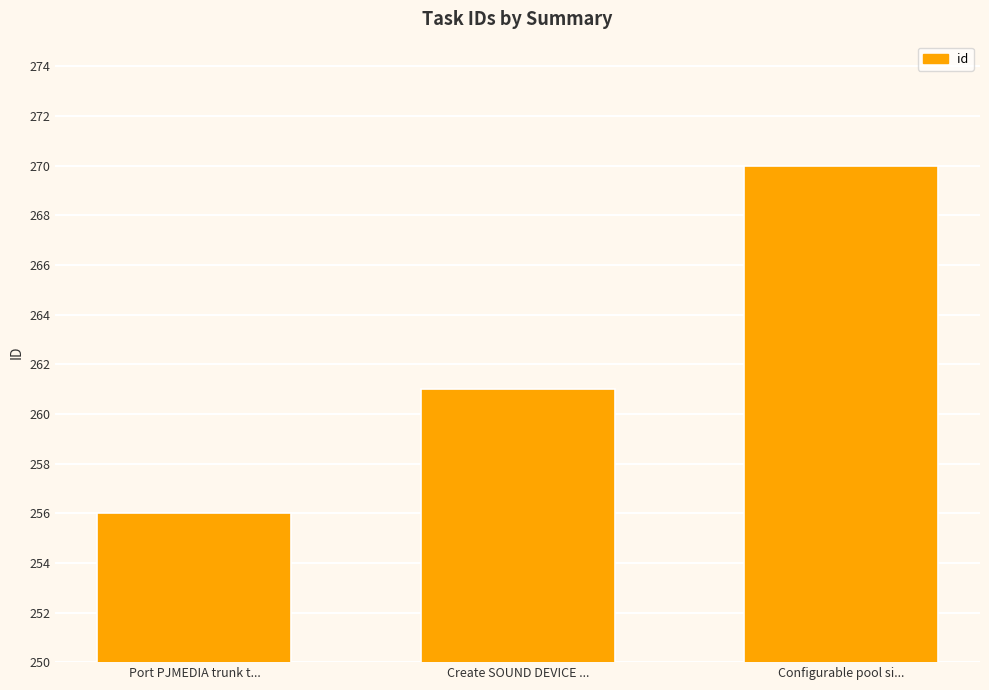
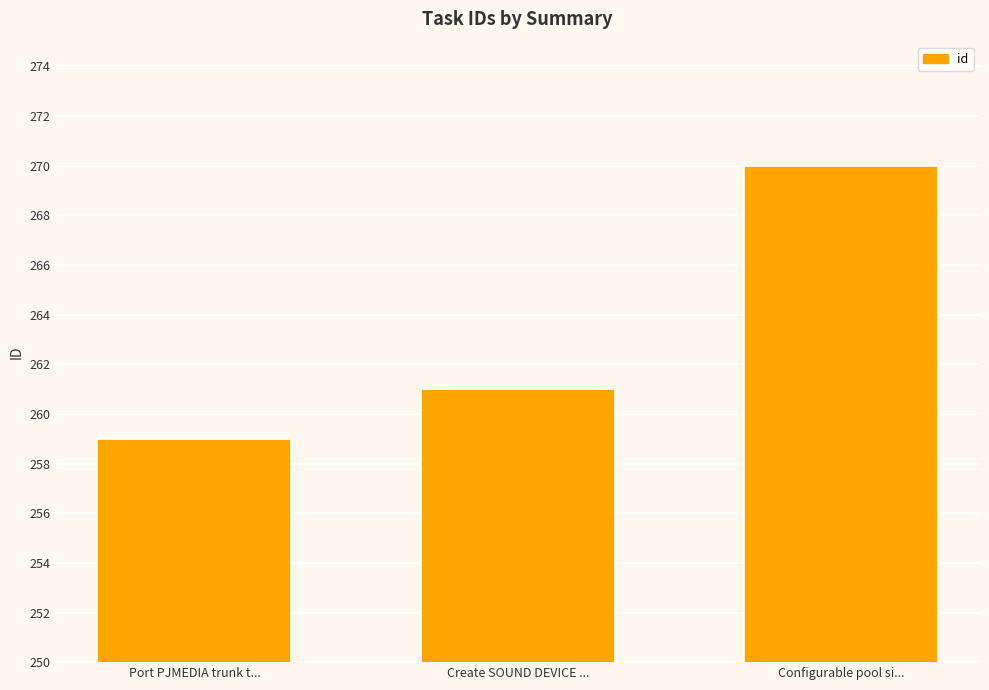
Port PJMEDIA trunk t...: 256 -> 259
